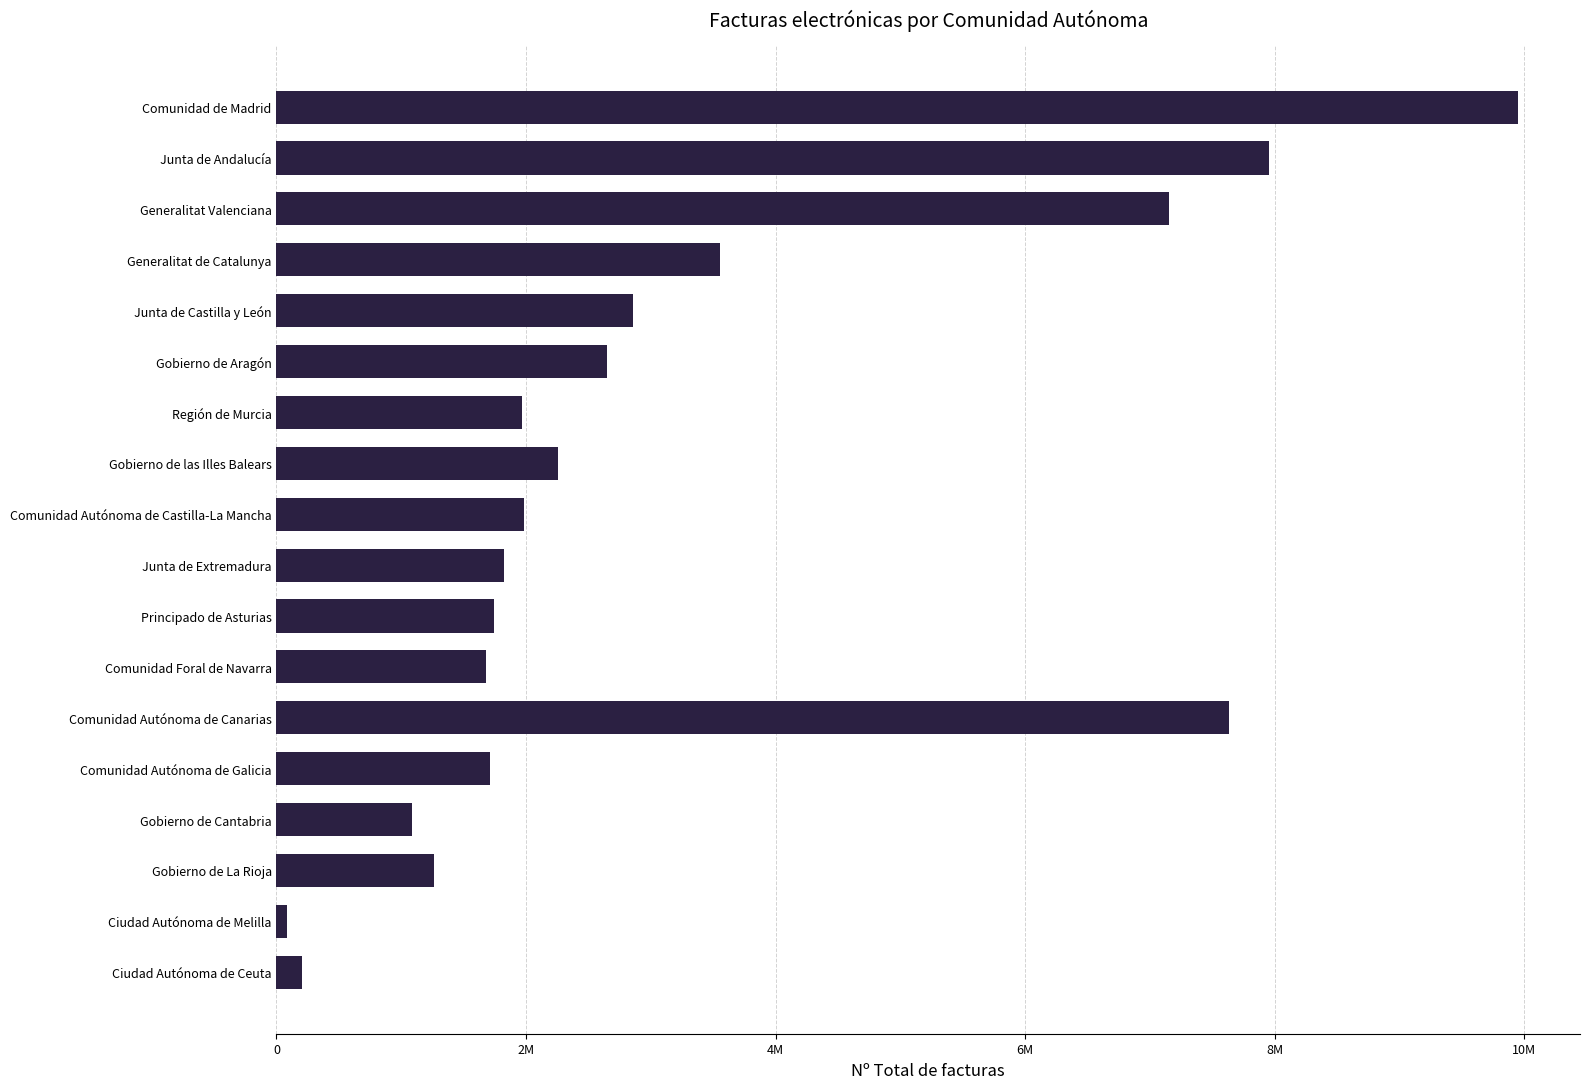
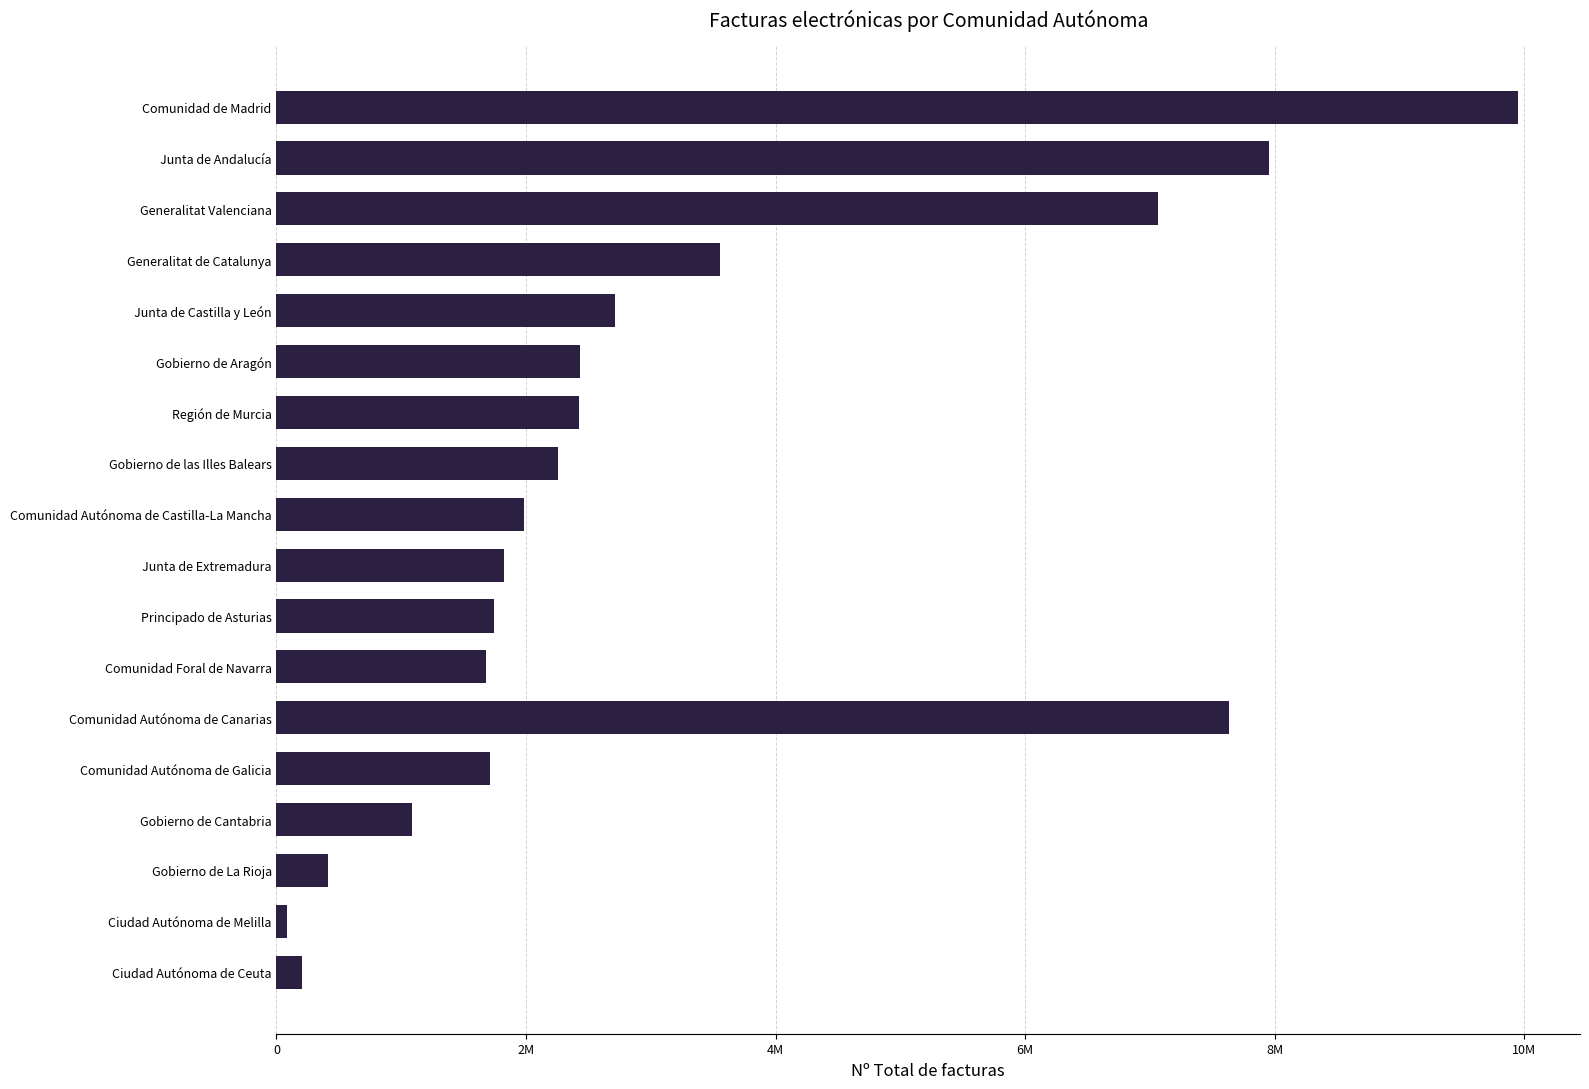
Generalitat Valenciana: 7150000 -> 7070000
Junta de Castilla y León: 2860000 -> 2710000
Gobierno de Aragón: 2650000 -> 2430000
Región de Murcia: 1960000 -> 2430000
Gobierno de La Rioja: 1260000 -> 410000
